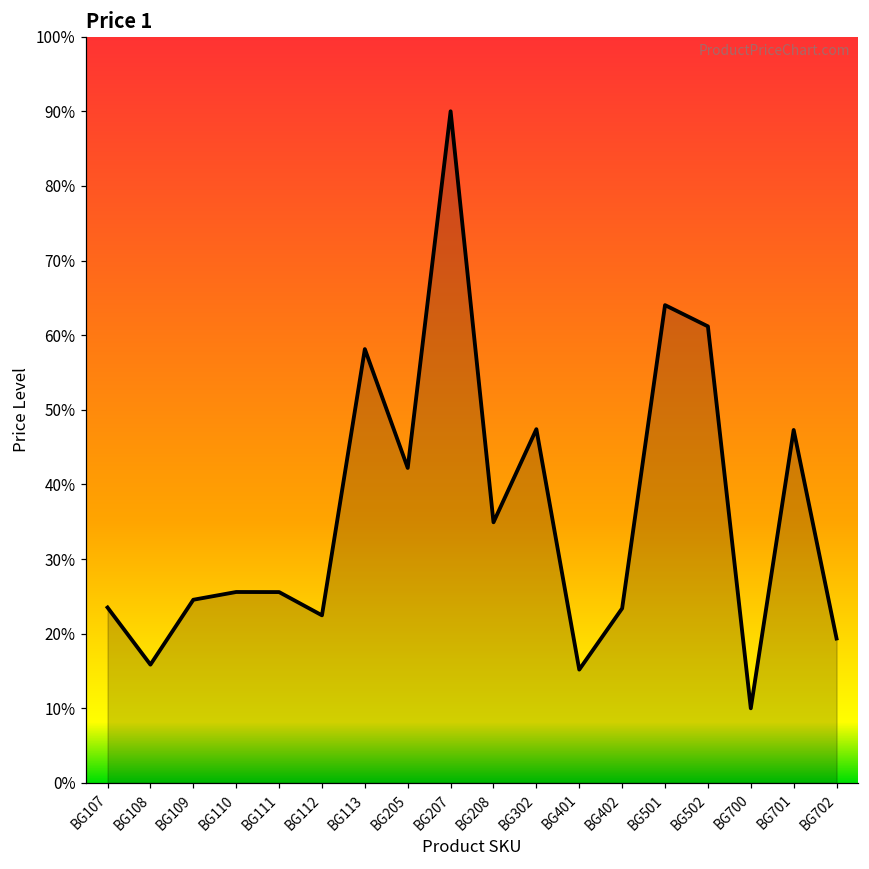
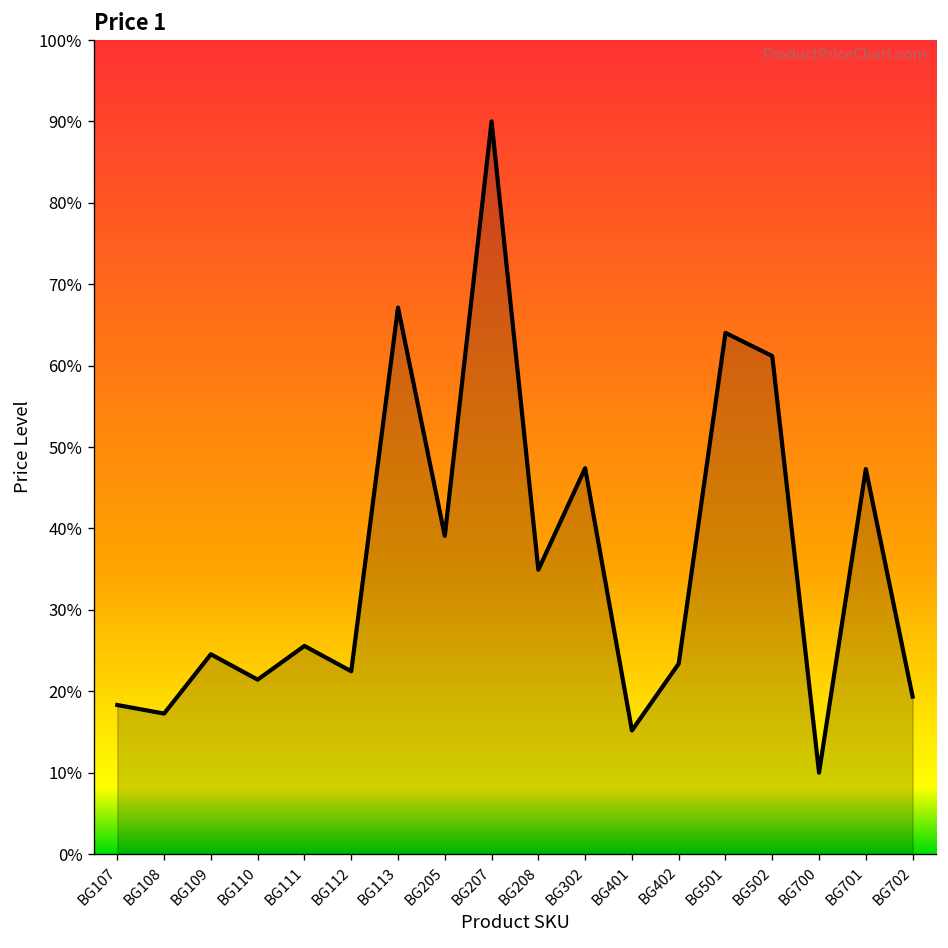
BG107: 24% -> 18%
BG108: 16% -> 17%
BG110: 26% -> 21%
BG113: 58% -> 67%
BG205: 42% -> 39%
